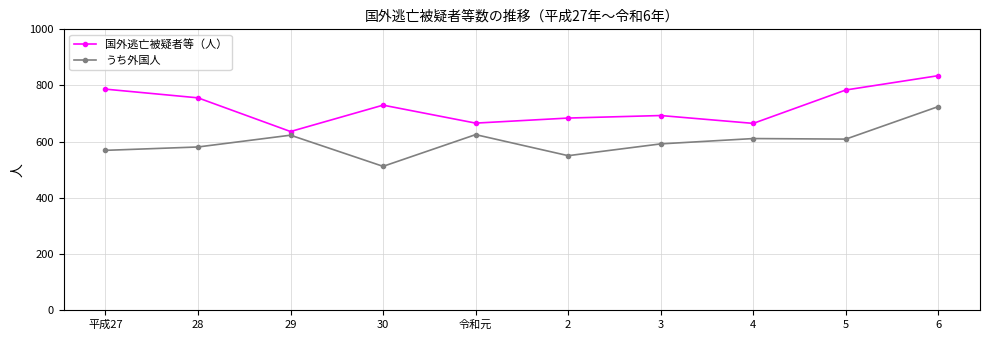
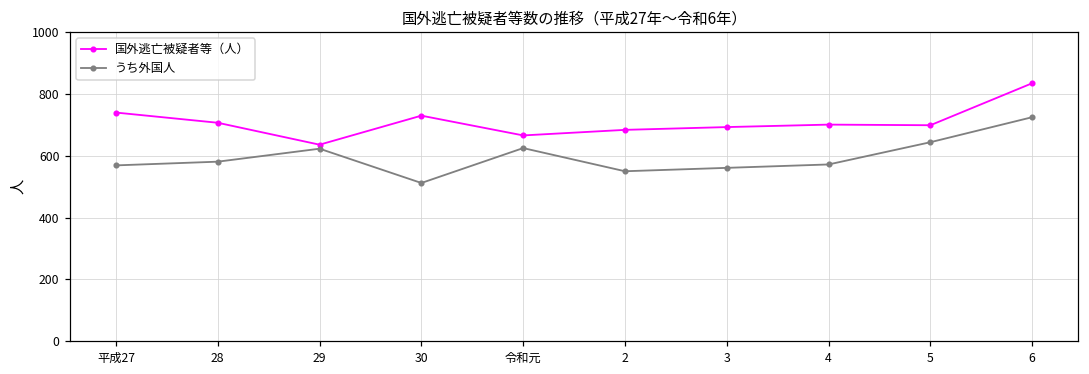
国外逃亡被疑者等（人）, 平成27: 790 -> 740
国外逃亡被疑者等（人）, 28: 760 -> 710
うち外国人, 3: 590 -> 560
国外逃亡被疑者等（人）, 4: 670 -> 700
うち外国人, 4: 610 -> 570
国外逃亡被疑者等（人）, 5: 780 -> 700
うち外国人, 5: 610 -> 640
